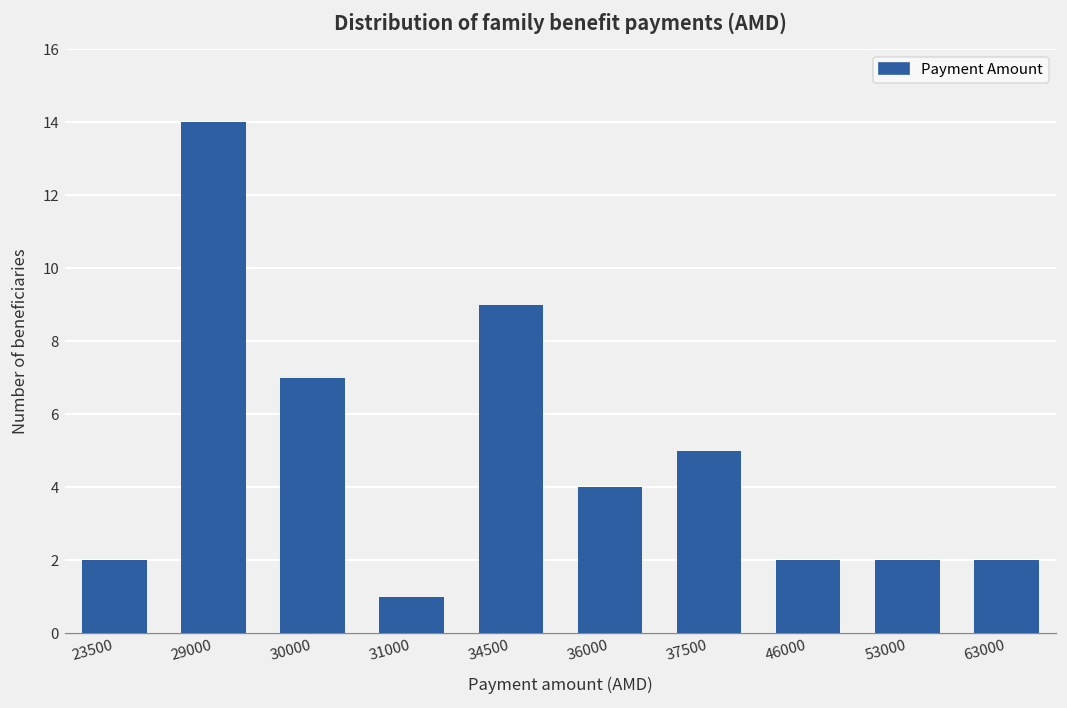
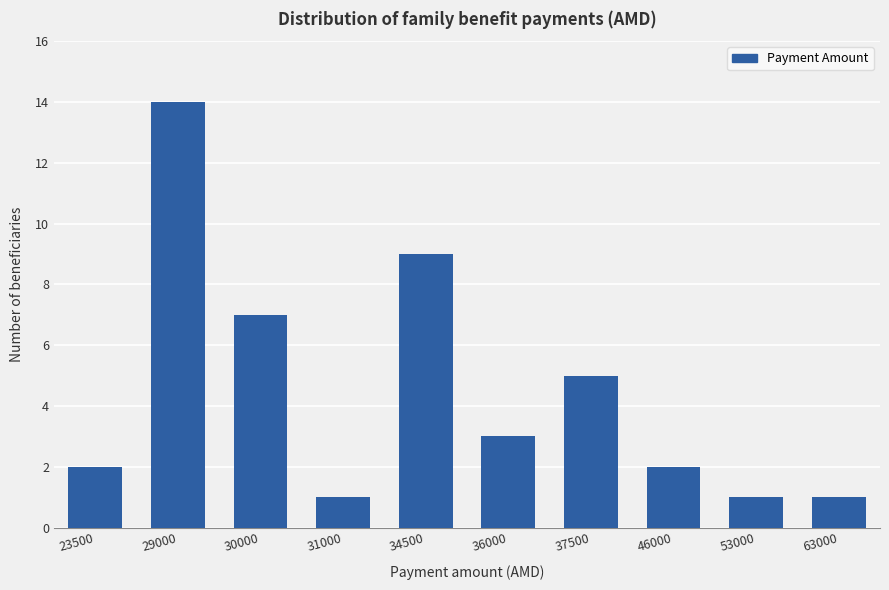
36000: 4 -> 3
53000: 2 -> 1
63000: 2 -> 1
